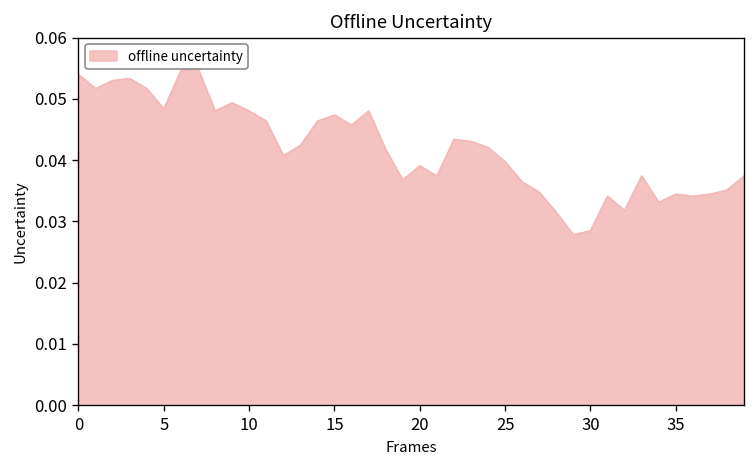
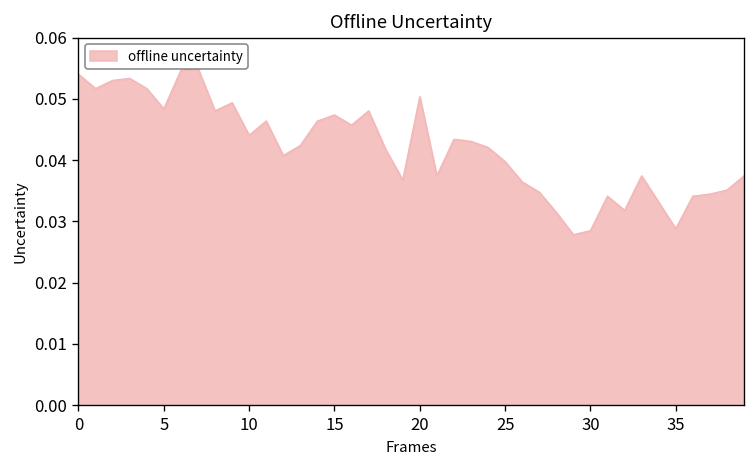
10: 0.048 -> 0.044
20: 0.039 -> 0.050
35: 0.034 -> 0.029
